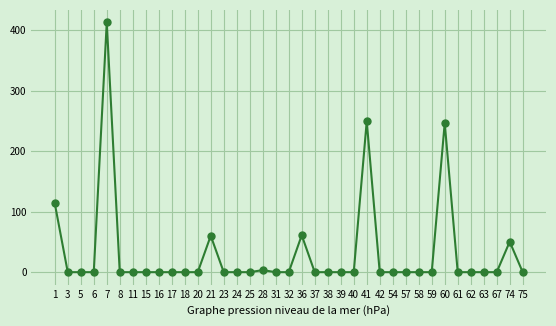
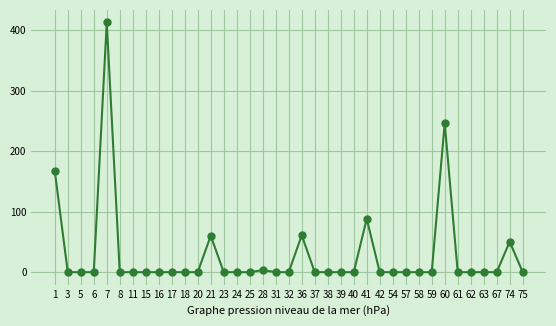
1: 110 -> 170
41: 250 -> 90
